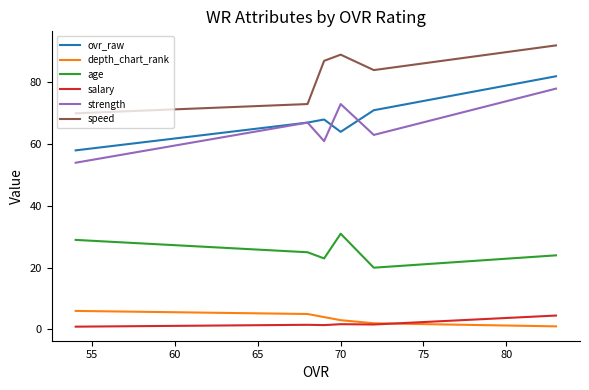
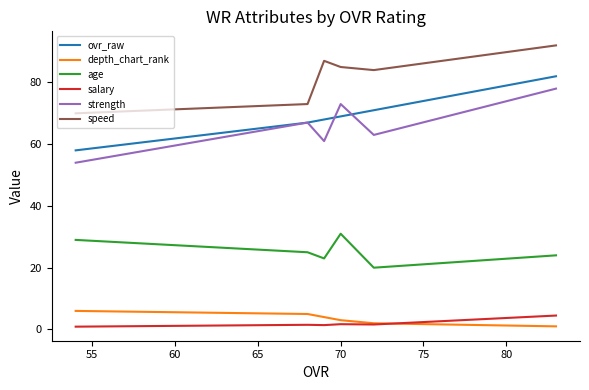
ovr_raw, 70: 64 -> 69
speed, 70: 89 -> 85
